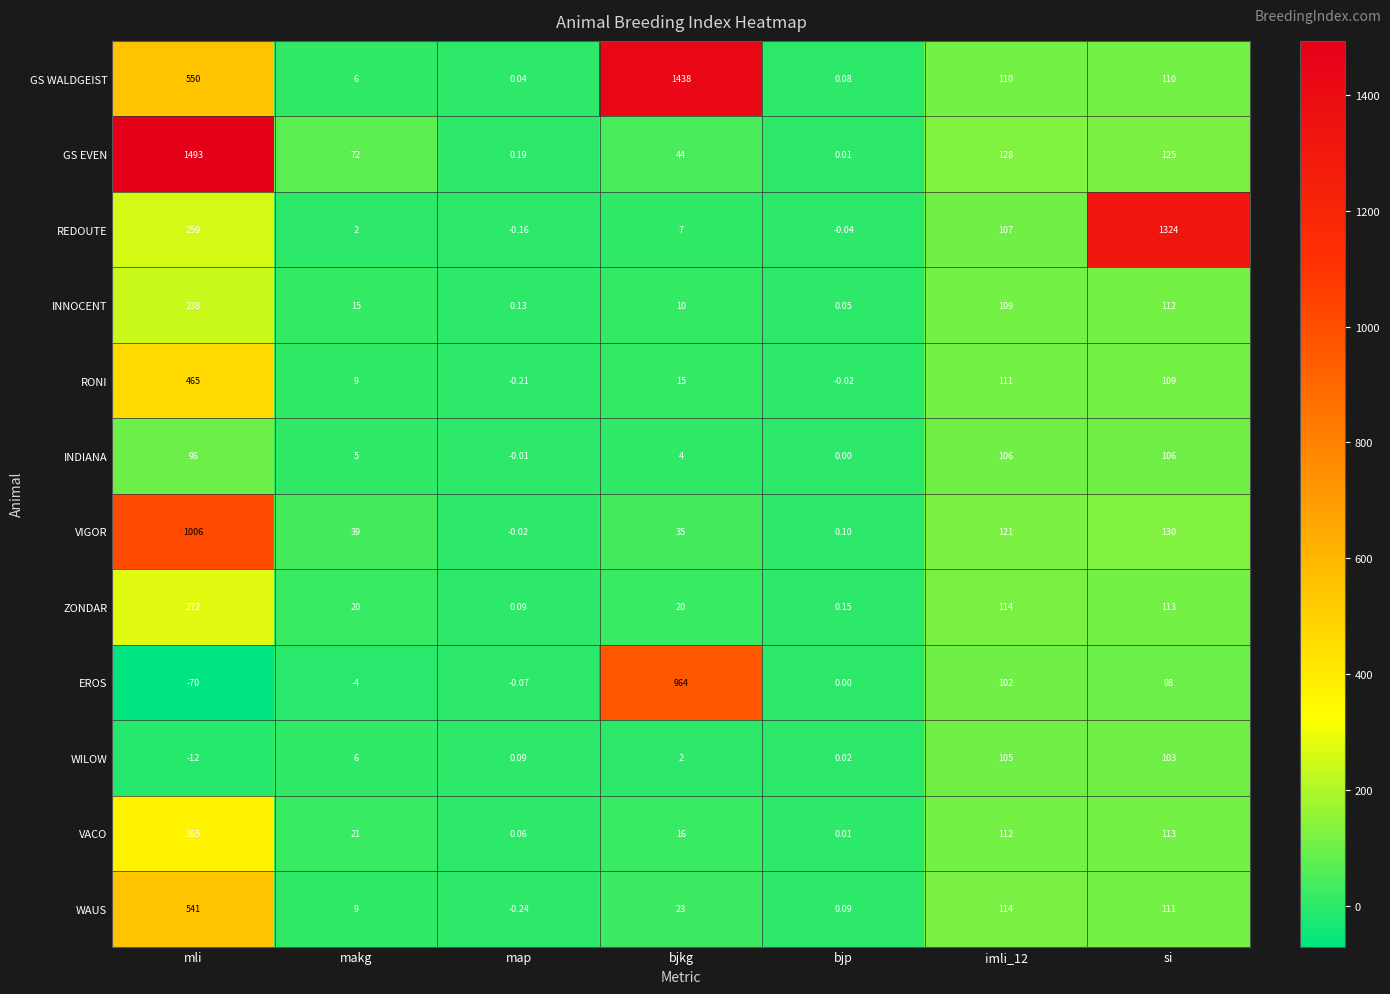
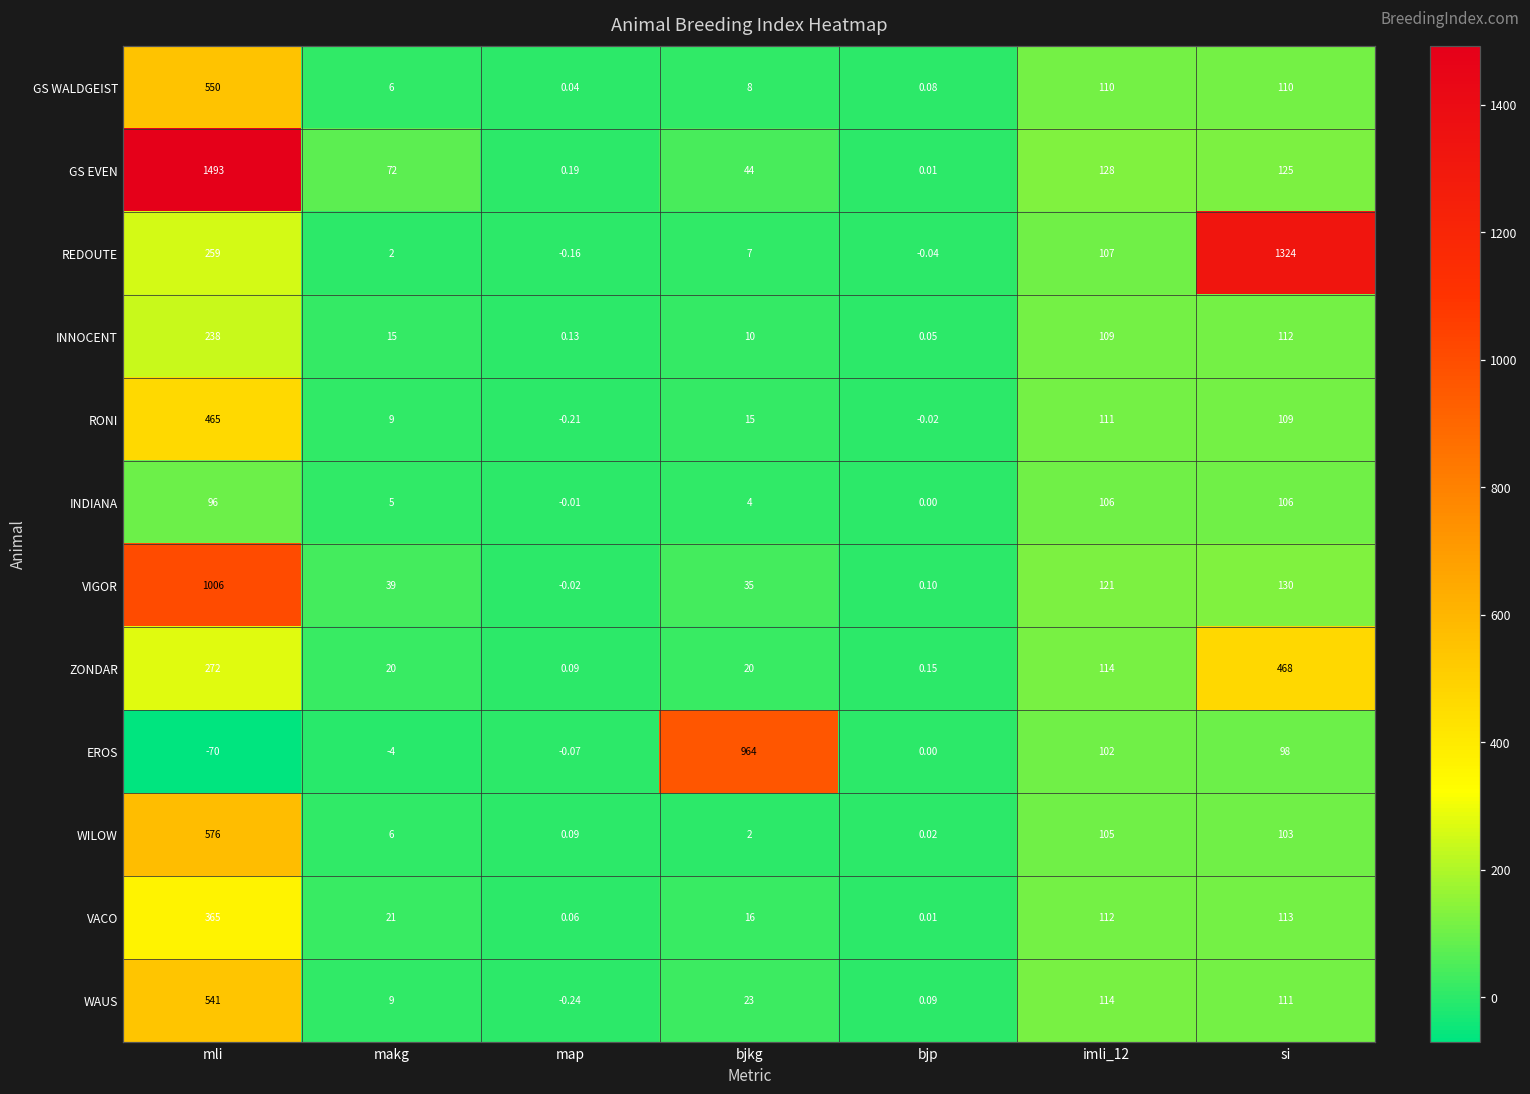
GS WALDGEIST, bjkg: 1438 -> 8
ZONDAR, si: 113 -> 468
WILOW, mli: -12 -> 576
